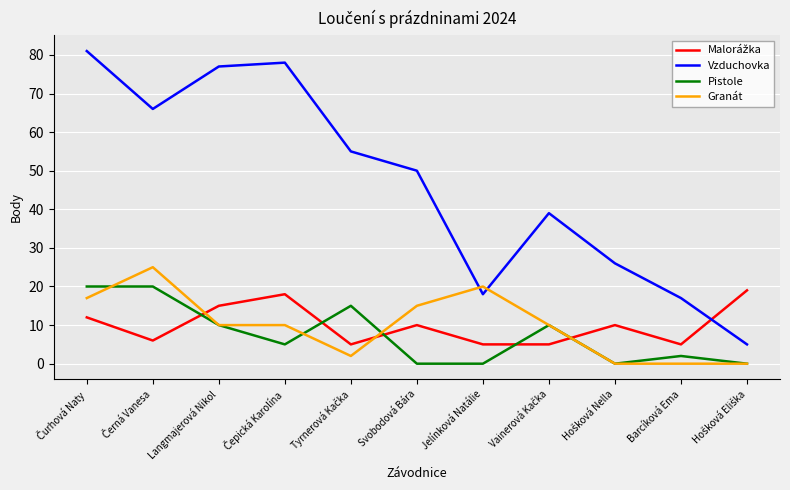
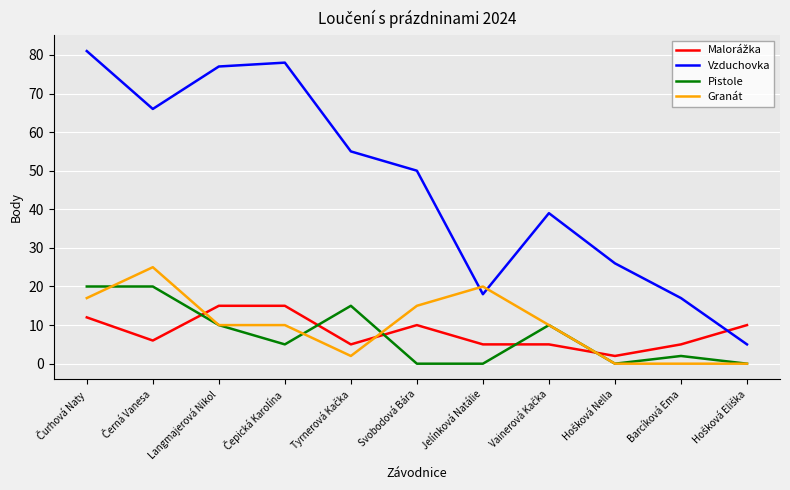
Malorážka, Čepická Karolína: 18 -> 15
Malorážka, Hošková Nella: 10 -> 2
Malorážka, Hošková Eliška: 19 -> 10
